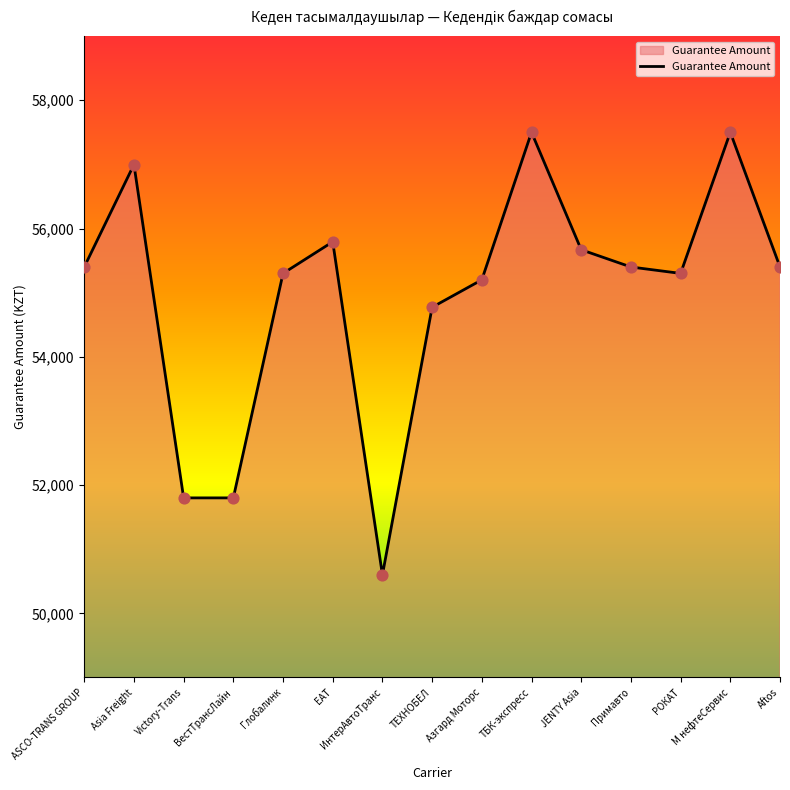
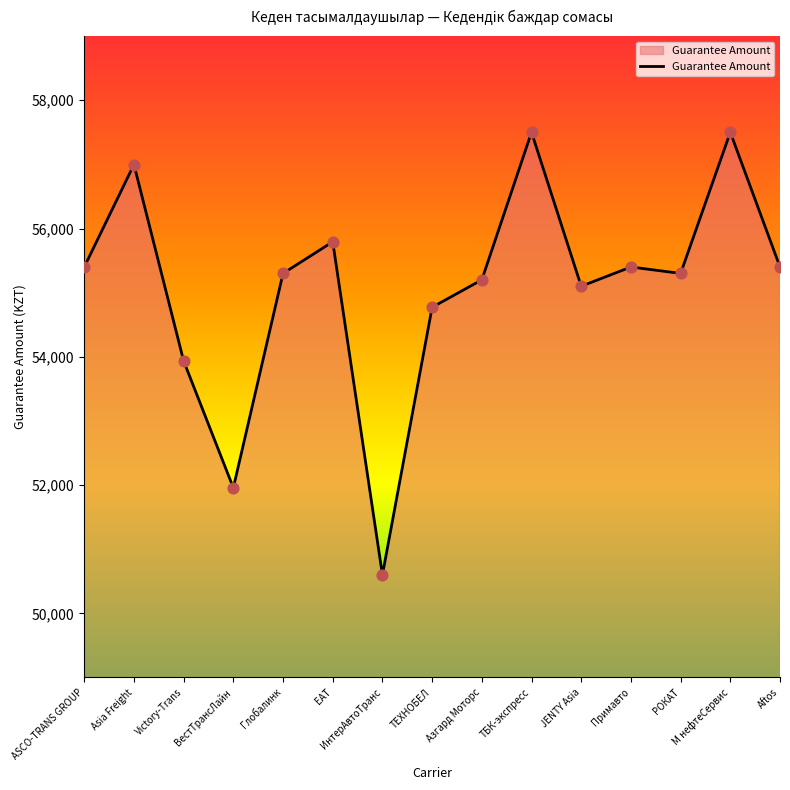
Victory-Trans: 51,800 -> 53,900
ВестТрансЛайн: 51,800 -> 52,000
JENTY Asia: 55,700 -> 55,100
